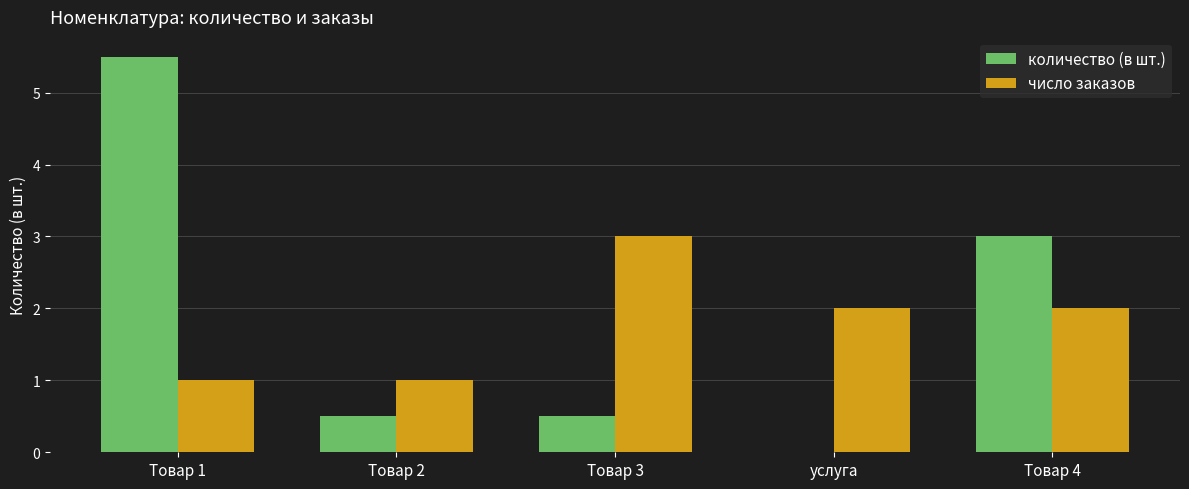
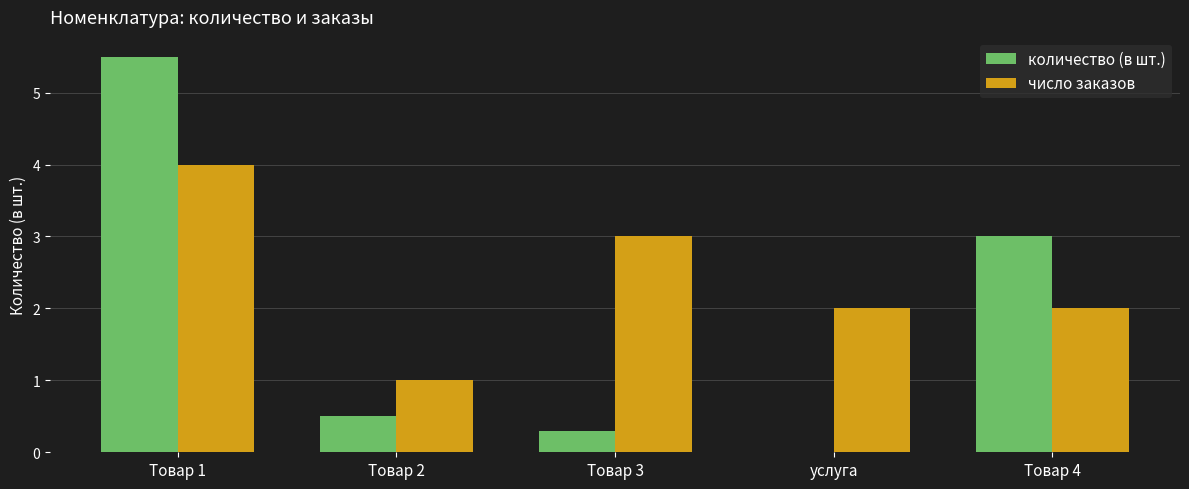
число заказов, Товар 1: 1 -> 4
количество (в шт.), Товар 3: 0.5 -> 0.3
